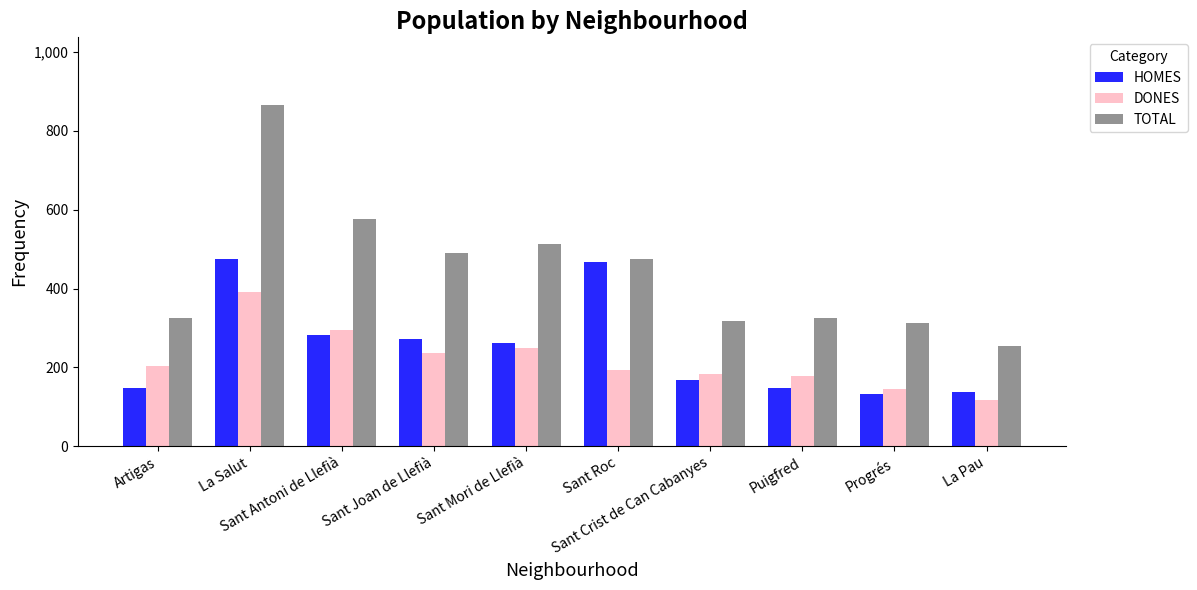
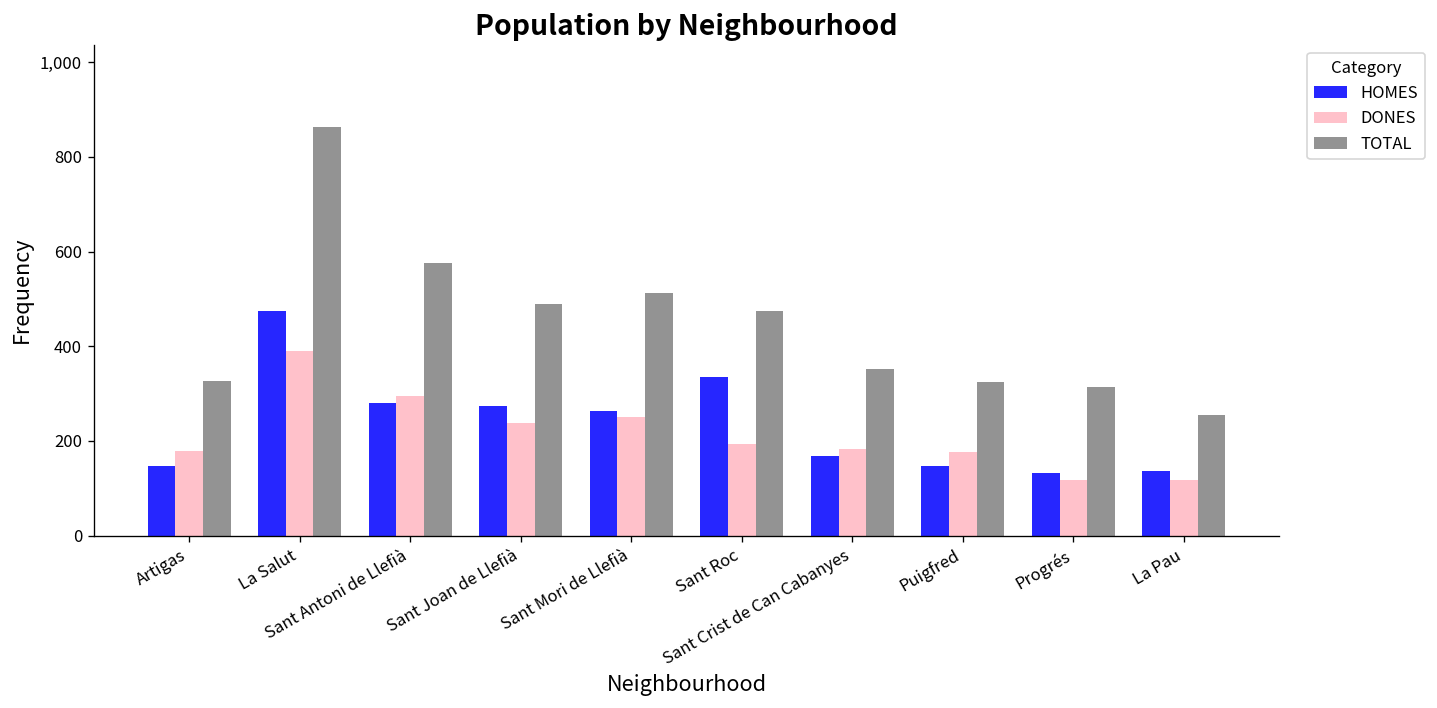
DONES, Artigas: 200 -> 180
HOMES, Sant Roc: 470 -> 340
TOTAL, Sant Crist de Can Cabanyes: 320 -> 350
DONES, Progrés: 150 -> 120
